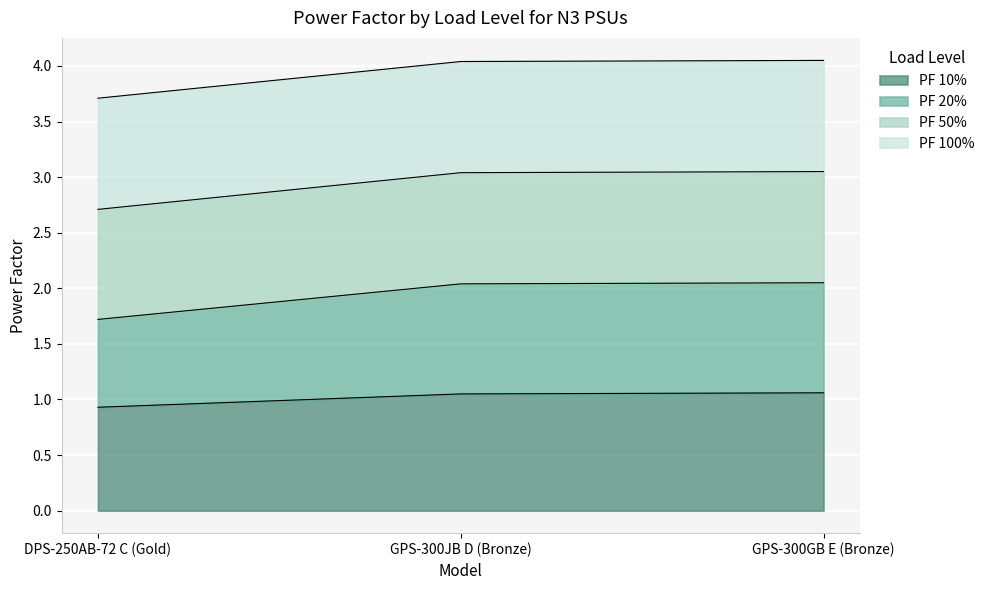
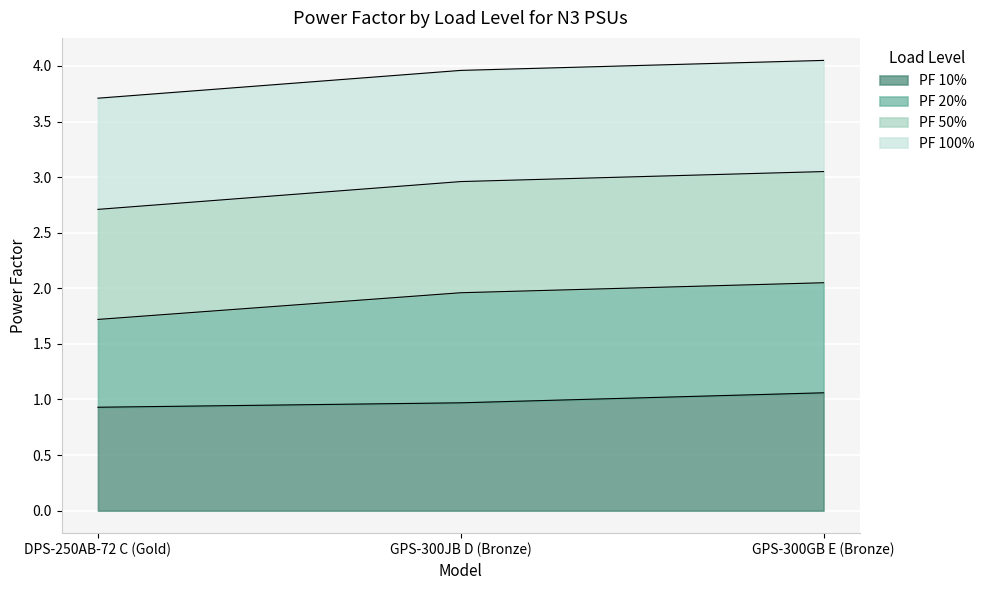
PF 10%, GPS-300JB D (Bronze): 1.05 -> 0.97
